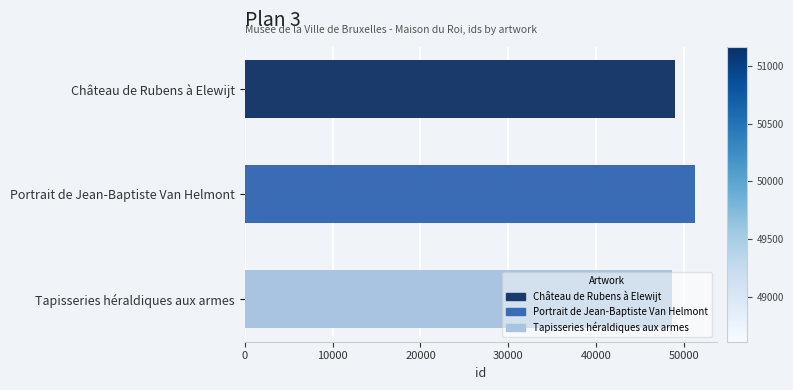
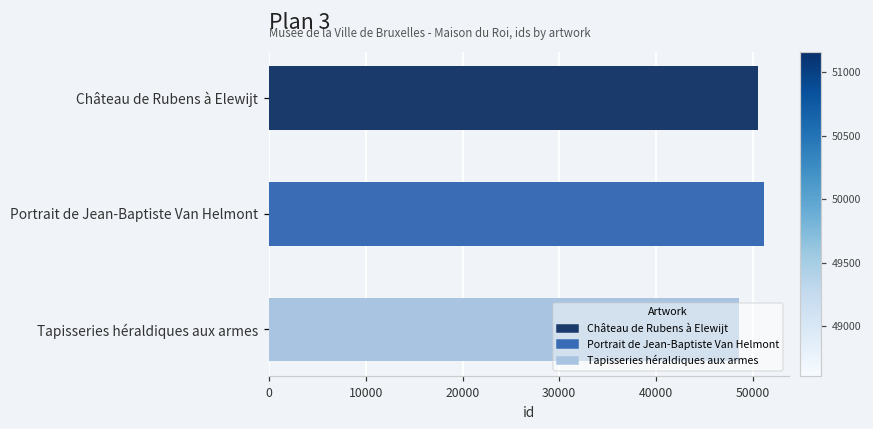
Château de Rubens à Elewijt: 49000 -> 51000
